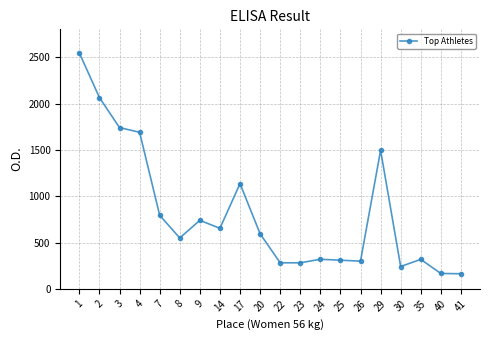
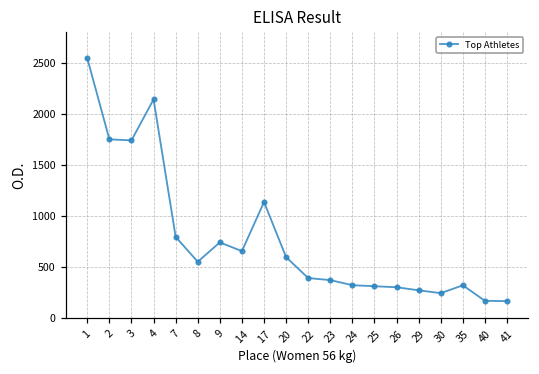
2: 2100 -> 1800
4: 1700 -> 2100
22: 300 -> 400
23: 300 -> 400
29: 1500 -> 300
